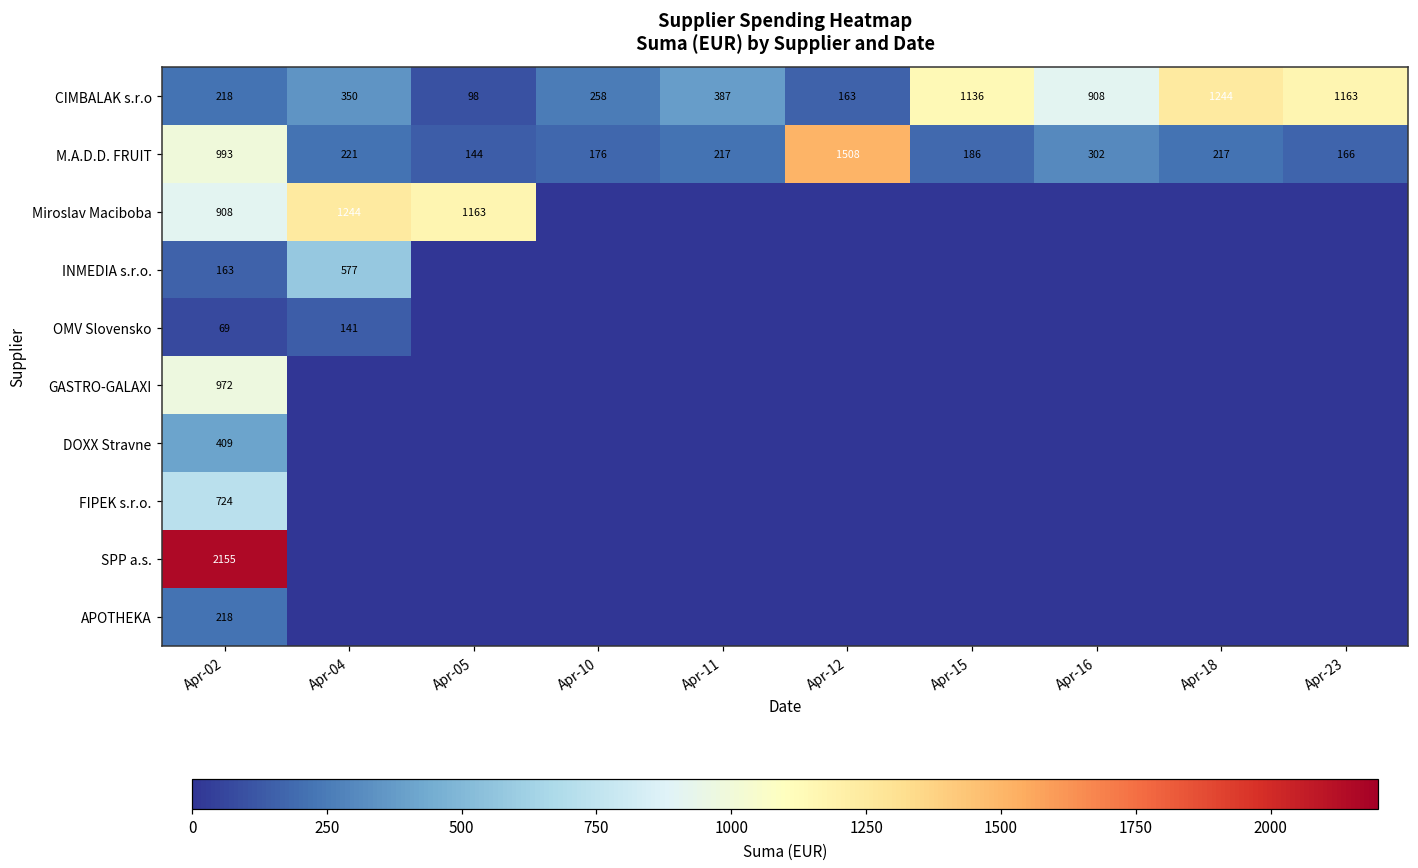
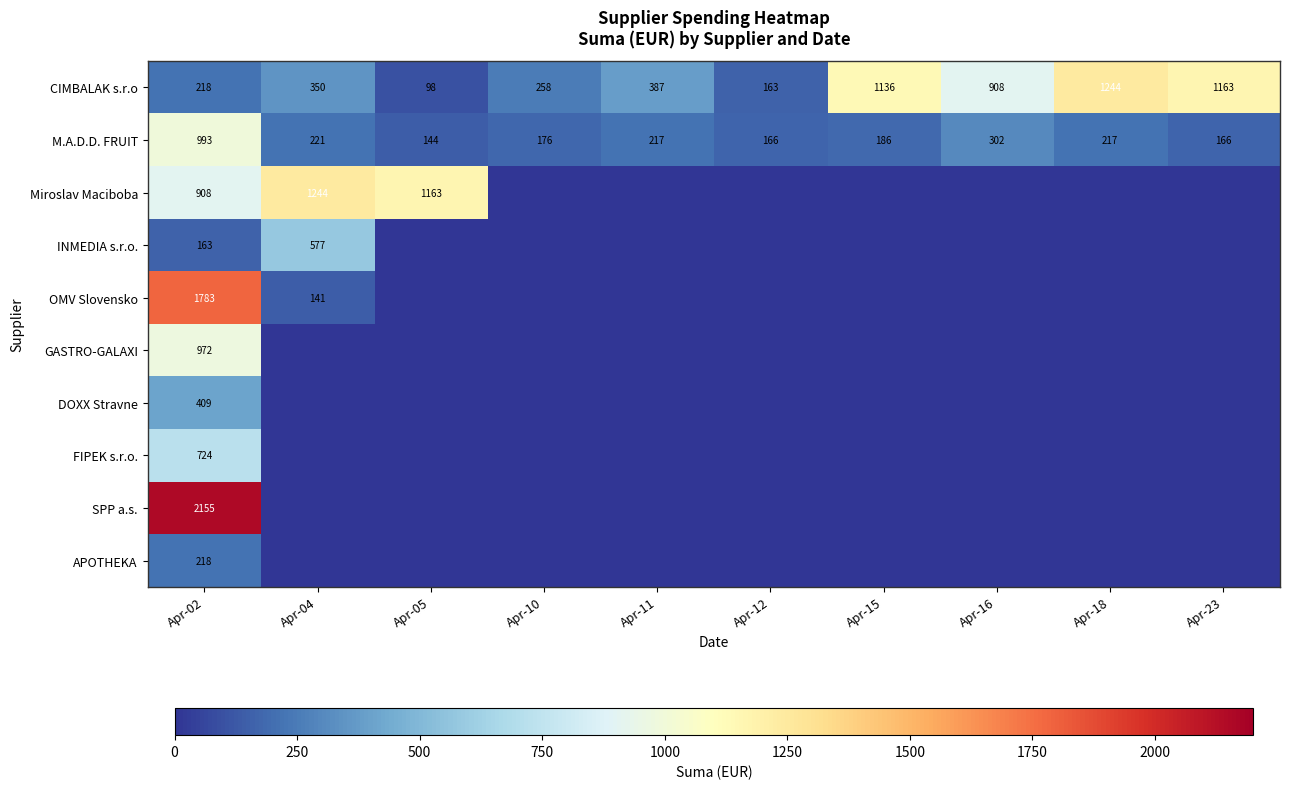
M.A.D.D. FRUIT, Apr-12: 1508 -> 166
OMV Slovensko, Apr-02: 69 -> 1783
